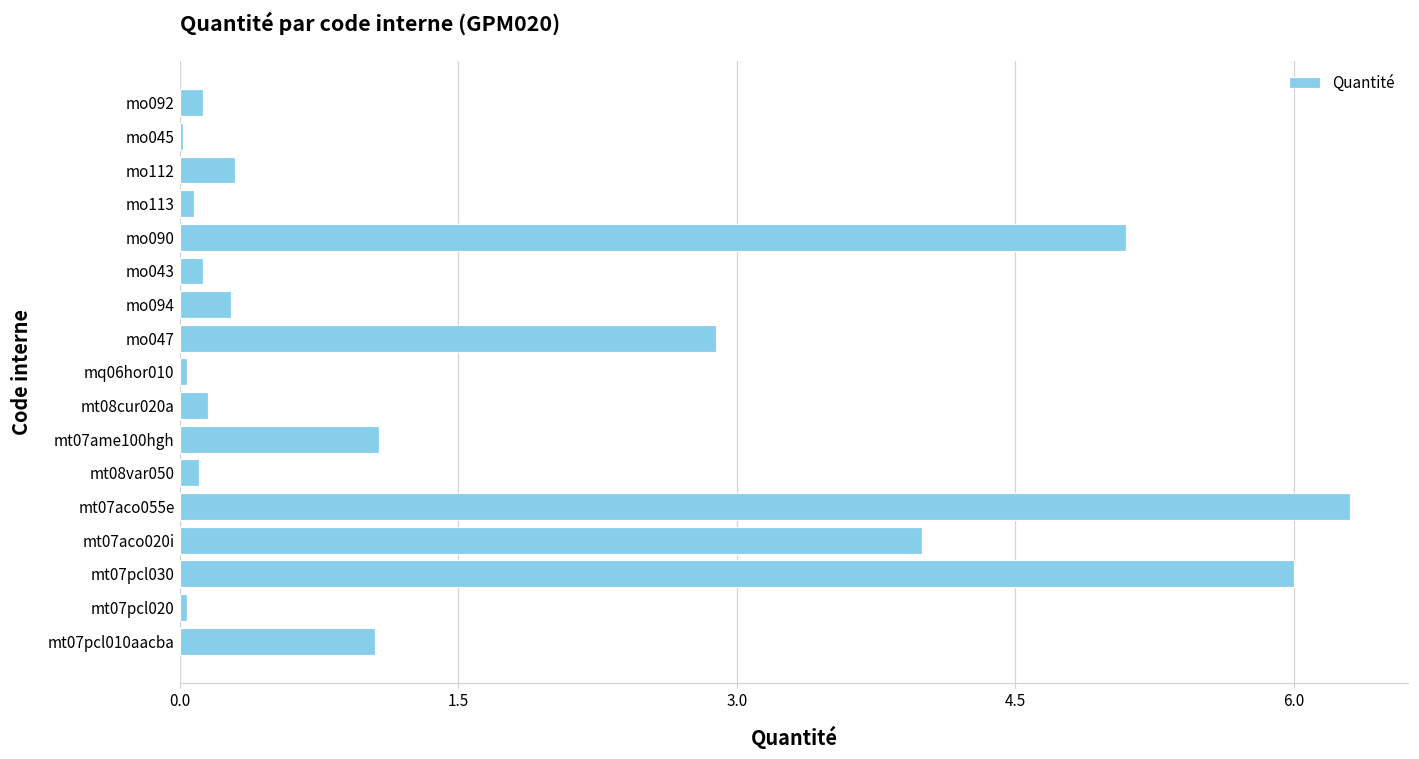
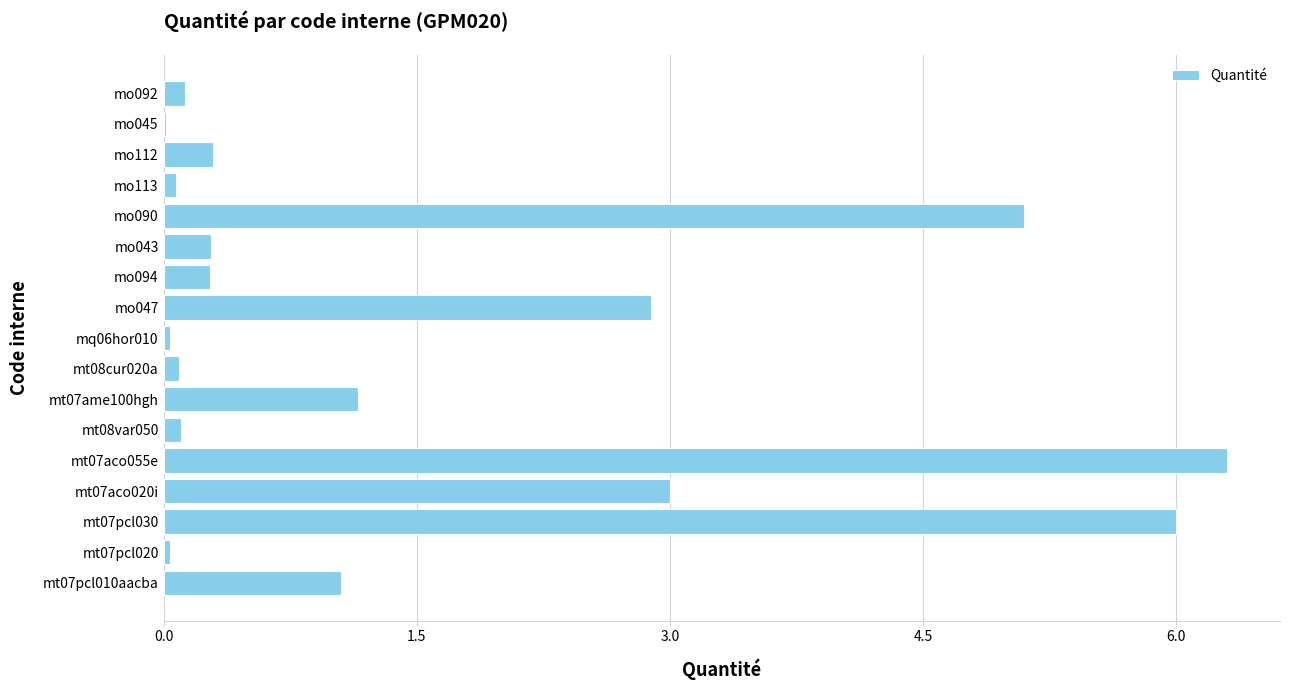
mo043: 0.13 -> 0.28
mt08cur020a: 0.15 -> 0.09
mt07ame100hgh: 1.07 -> 1.15
mt07aco020i: 4 -> 3
